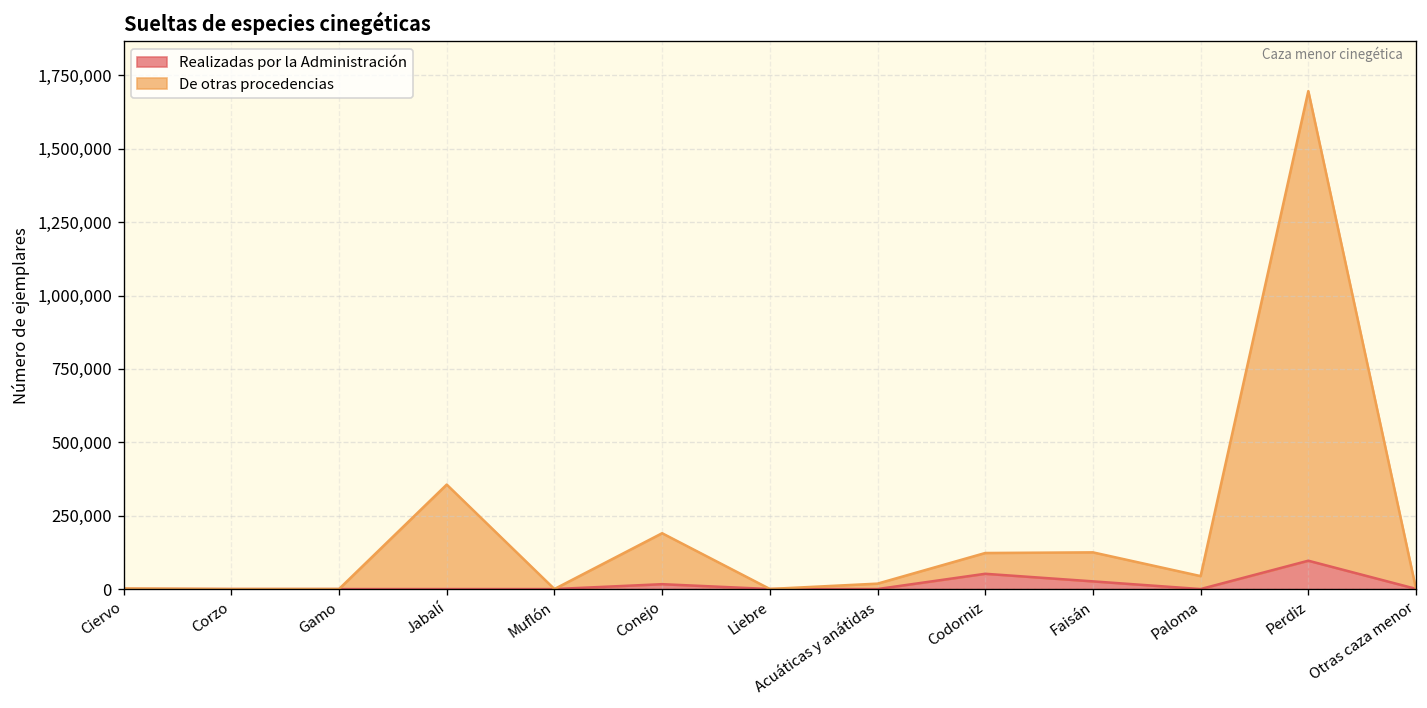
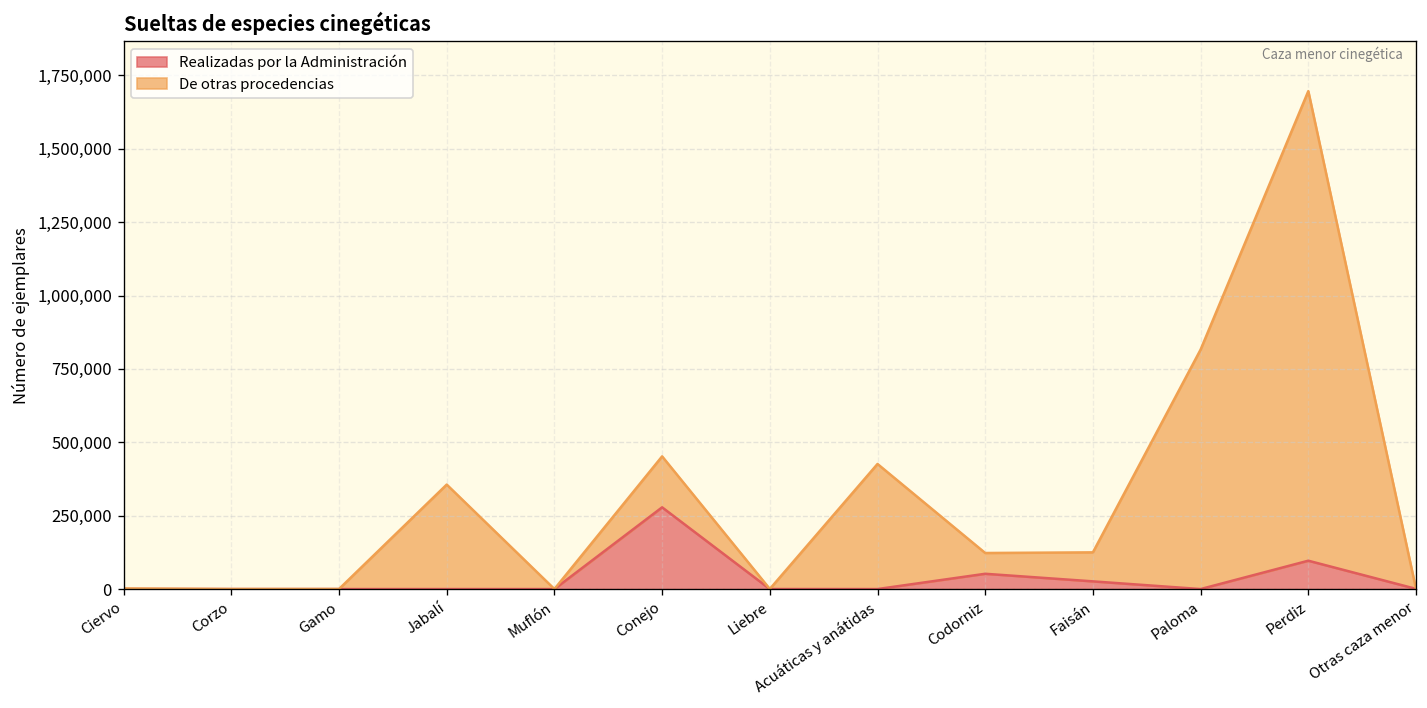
Realizadas por la Administración, Conejo: 20,000 -> 280,000
De otras procedencias, Acuáticas y anátidas: 20,000 -> 430,000
De otras procedencias, Paloma: 40,000 -> 820,000
